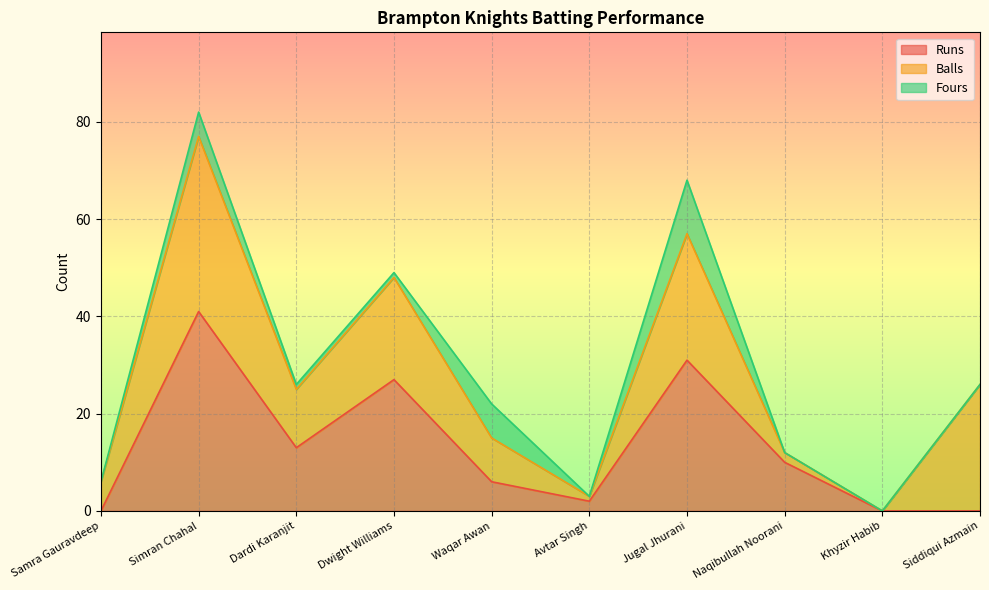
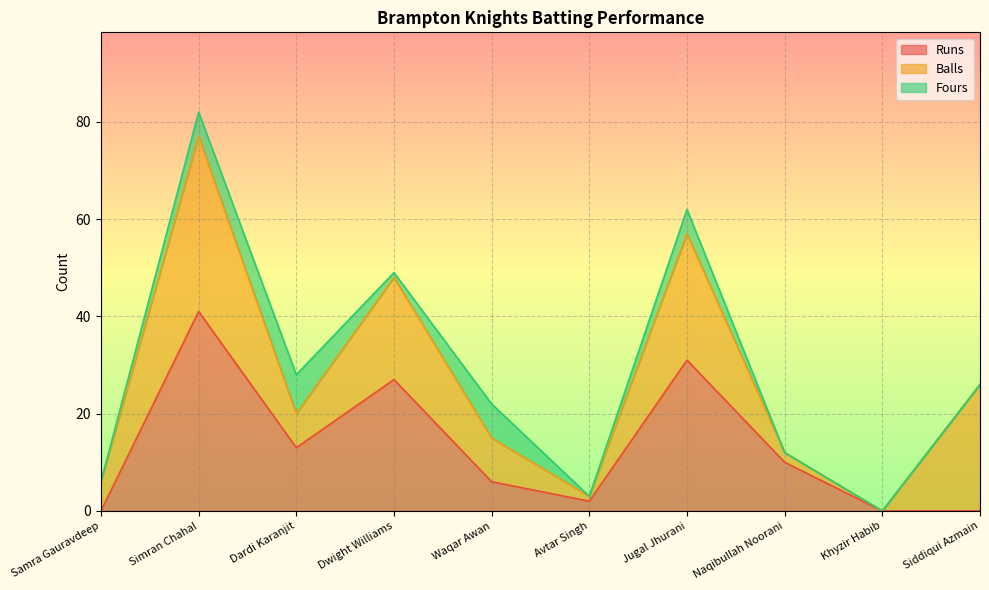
Balls, Dardi Karanjit: 12 -> 7
Fours, Dardi Karanjit: 1 -> 8
Fours, Jugal Jhurani: 11 -> 5
